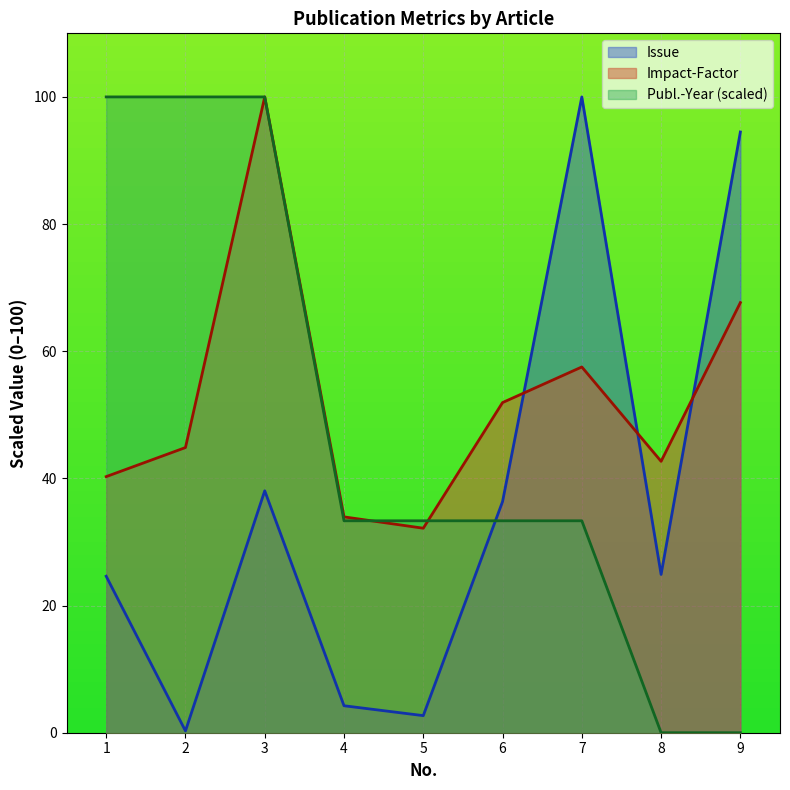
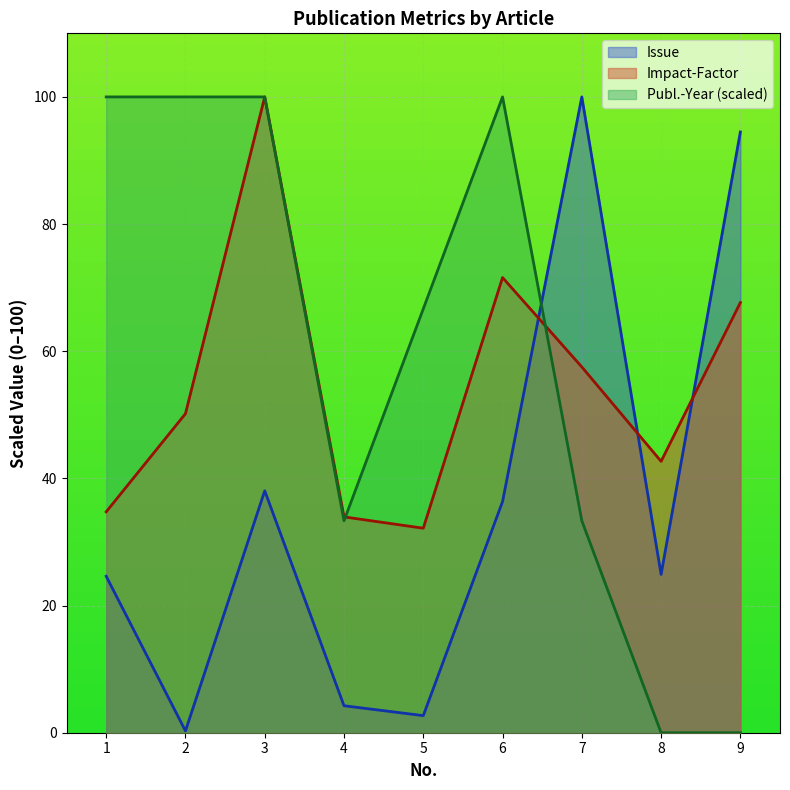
Impact-Factor, 1: 40 -> 35
Impact-Factor, 2: 45 -> 50
Publ.-Year (scaled), 5: 33 -> 67
Impact-Factor, 6: 52 -> 72
Publ.-Year (scaled), 6: 33 -> 100
